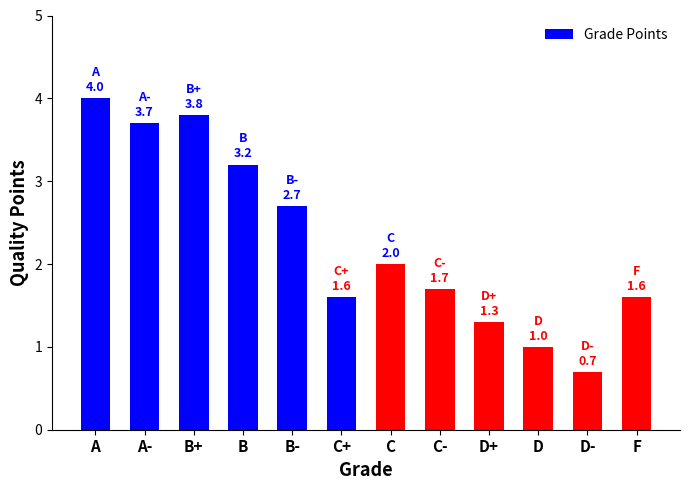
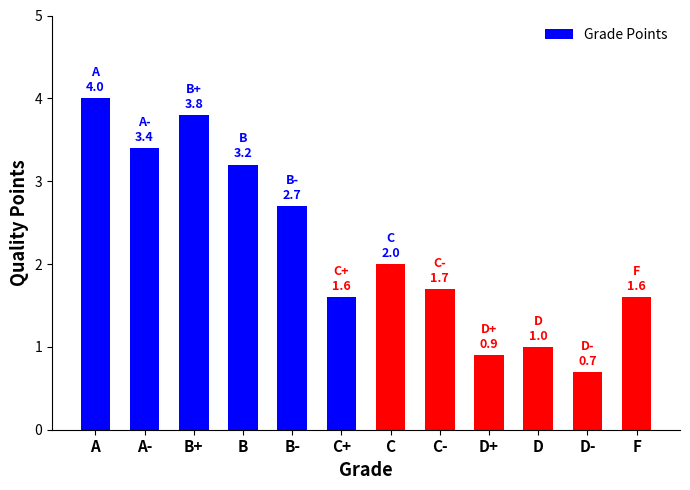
A-: 3.7 -> 3.4
D+: 1.3 -> 0.9
